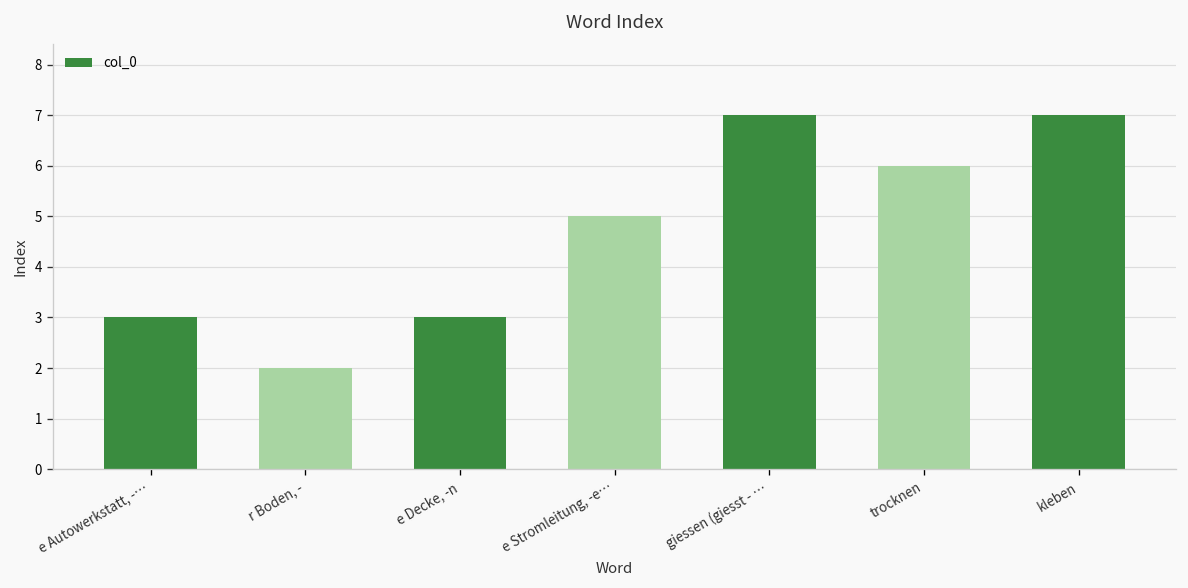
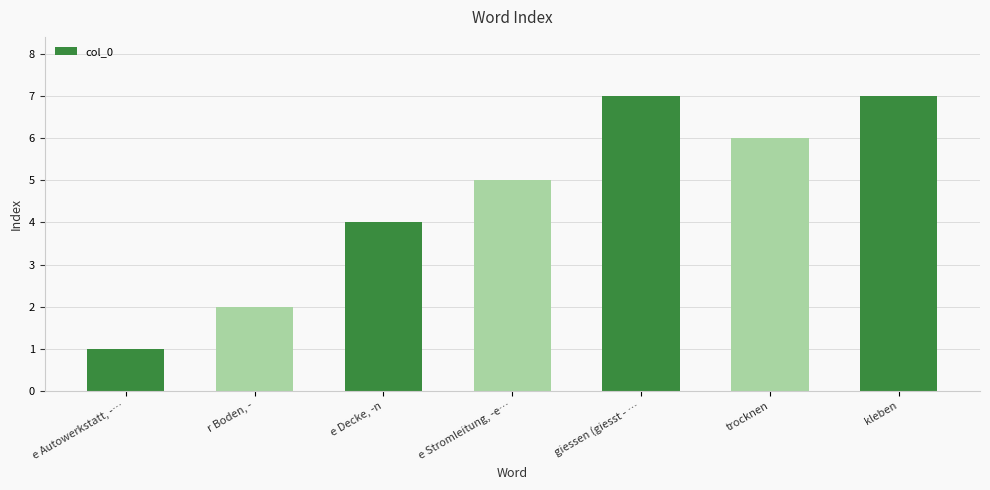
e Autowerkstatt, -…: 3 -> 1
e Decke, -n: 3 -> 4
